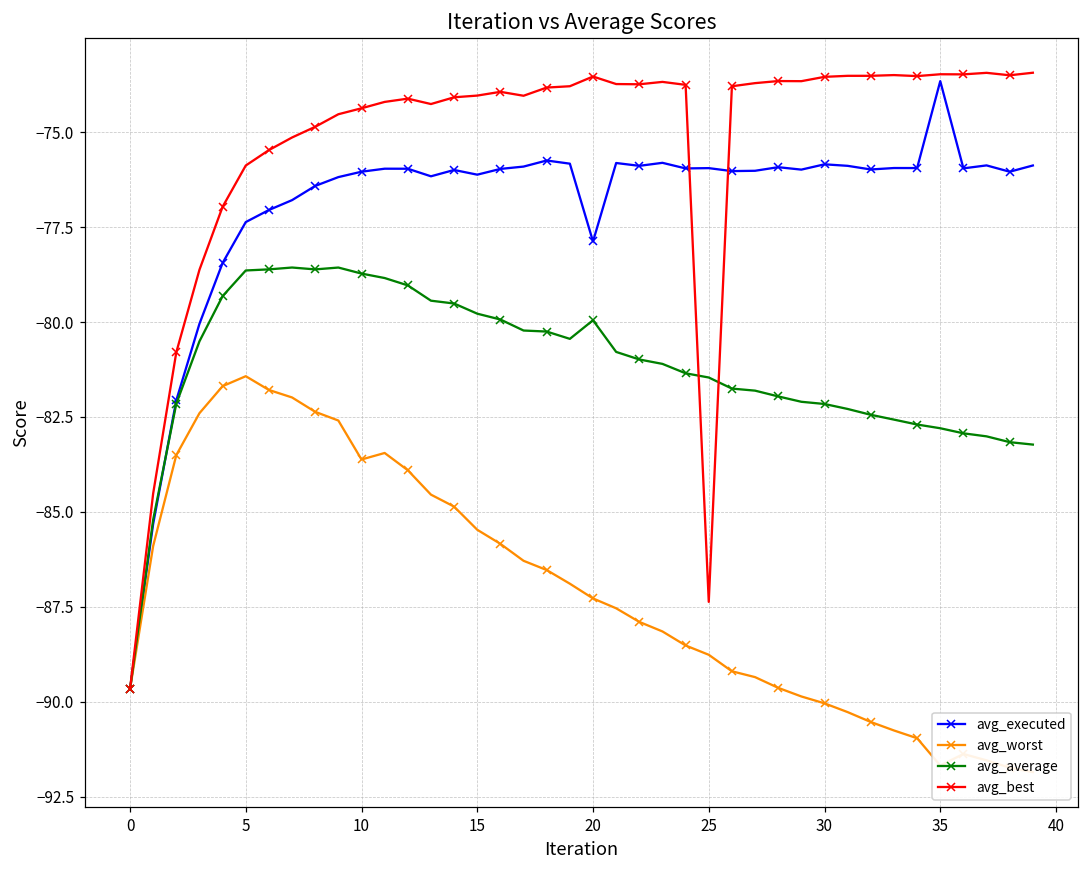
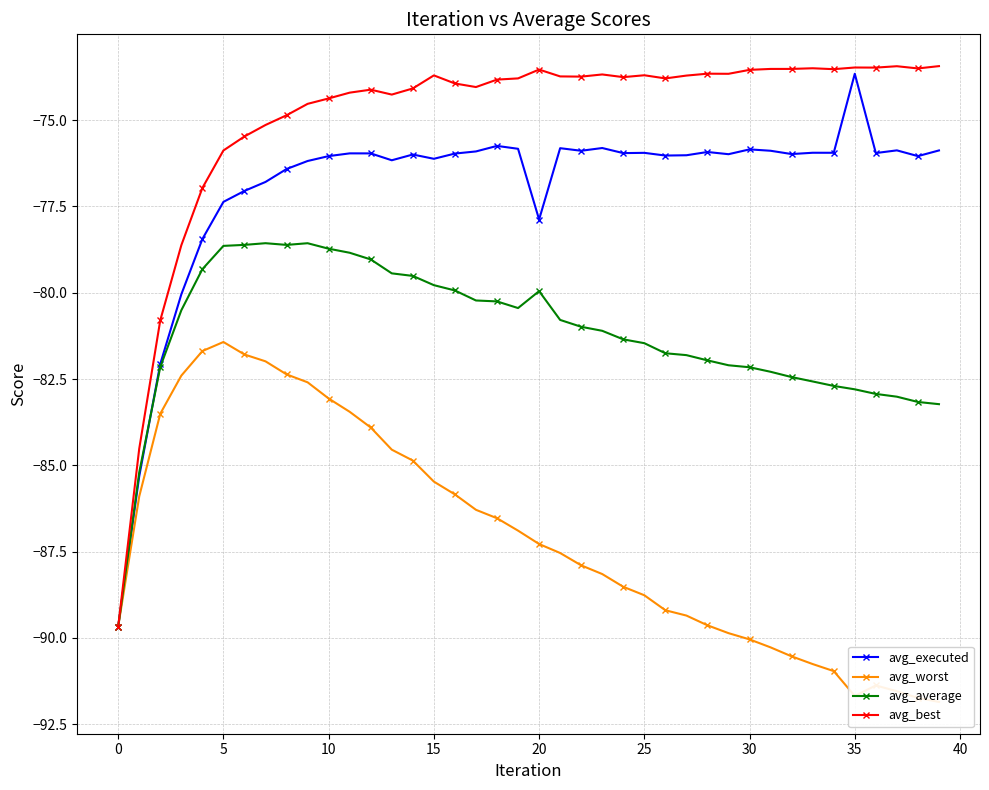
avg_worst, 10: -83.6 -> -83.1
avg_best, 15: -74.0 -> -73.7
avg_best, 25: -87.4 -> -73.7
